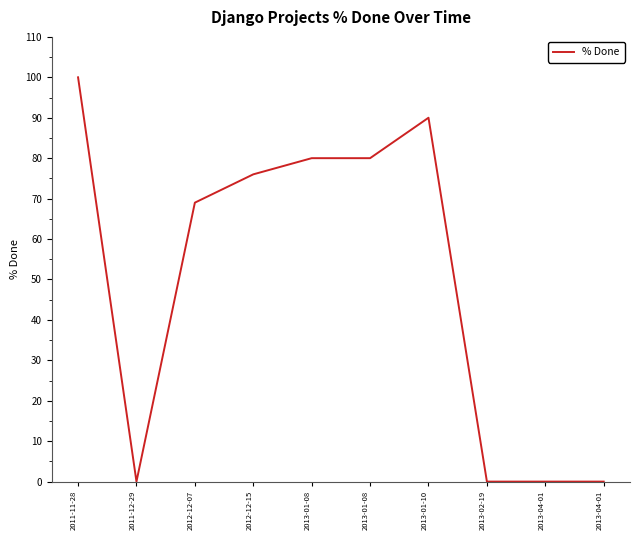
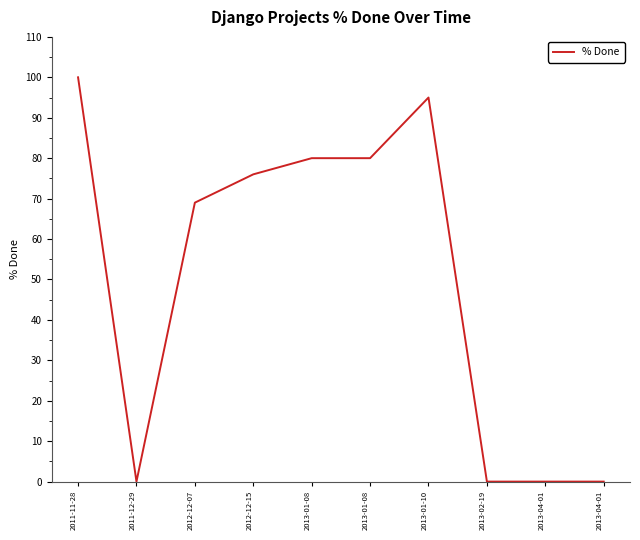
2013-01-10: 90 -> 95
